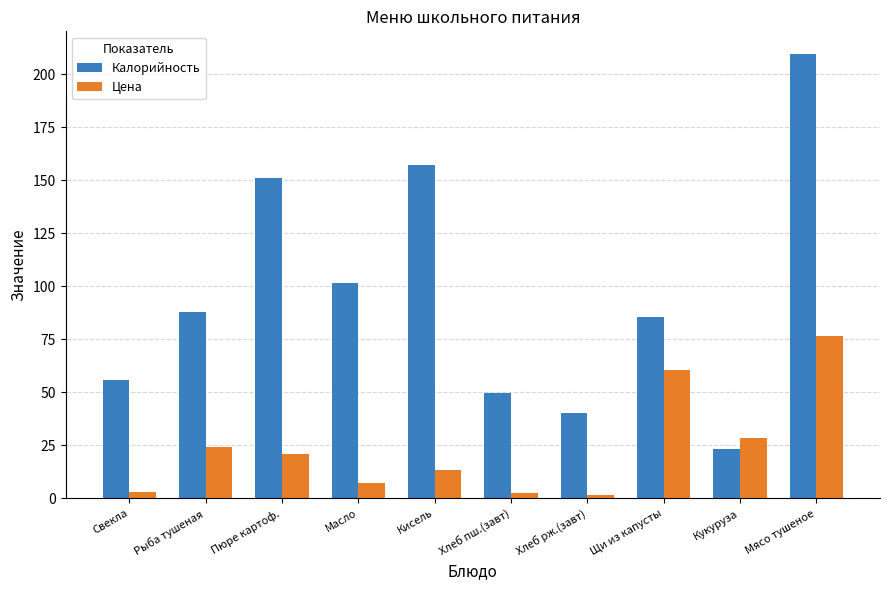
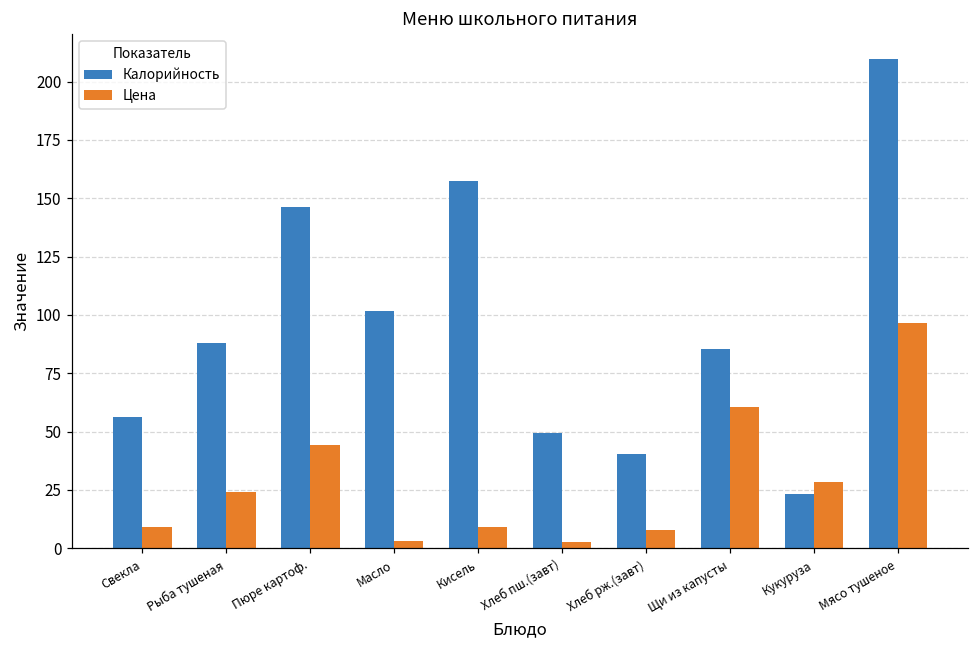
Цена, Свекла: 3 -> 9
Калорийность, Пюре картоф.: 151 -> 146
Цена, Пюре картоф.: 21 -> 44
Цена, Масло: 7 -> 3
Цена, Кисель: 14 -> 9
Цена, Хлеб рж.(завт): 2 -> 8
Цена, Мясо тушеное: 77 -> 97
